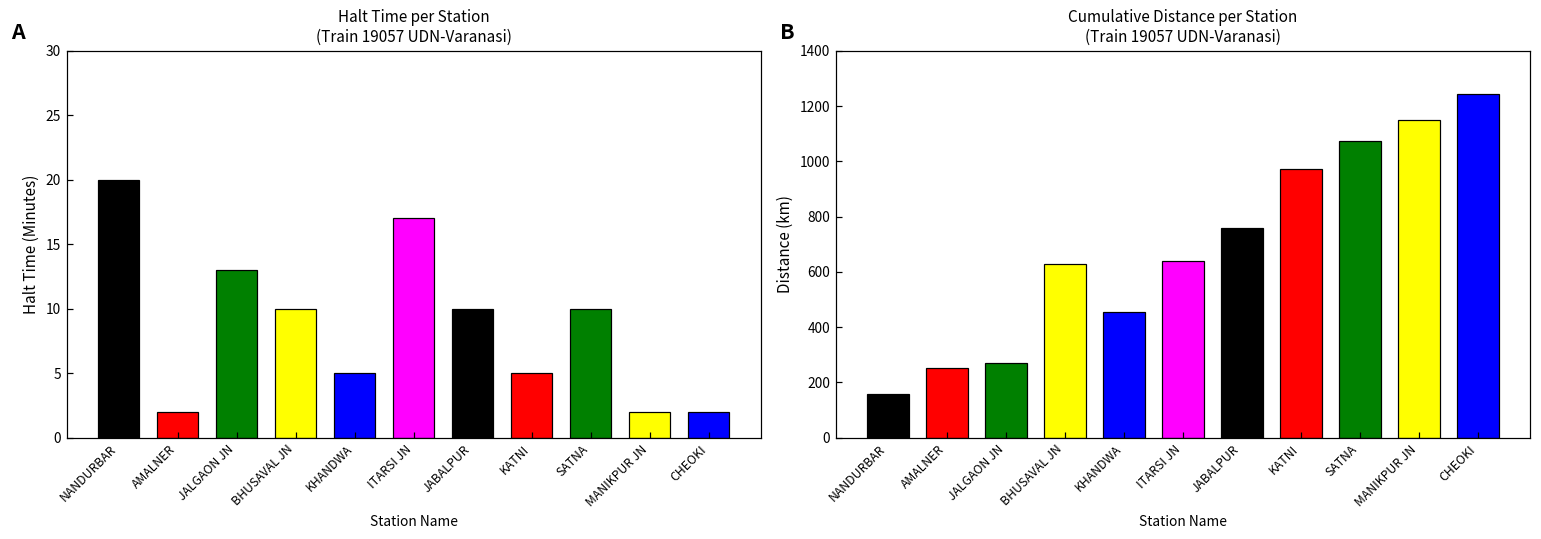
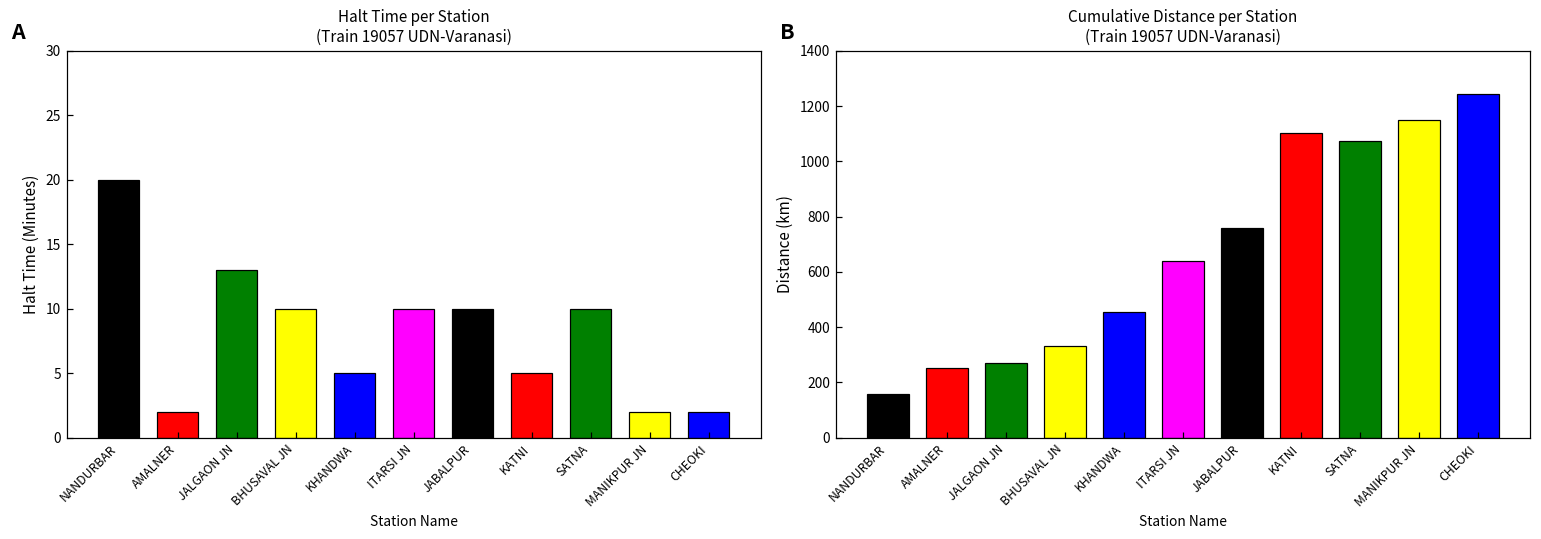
Halt Time per Station (Train 19057 UDN-Varanasi), ITARSI JN: 17 -> 10
Cumulative Distance per Station (Train 19057 UDN-Varanasi), BHUSAVAL JN: 630 -> 330
Cumulative Distance per Station (Train 19057 UDN-Varanasi), KATNI: 970 -> 1100
